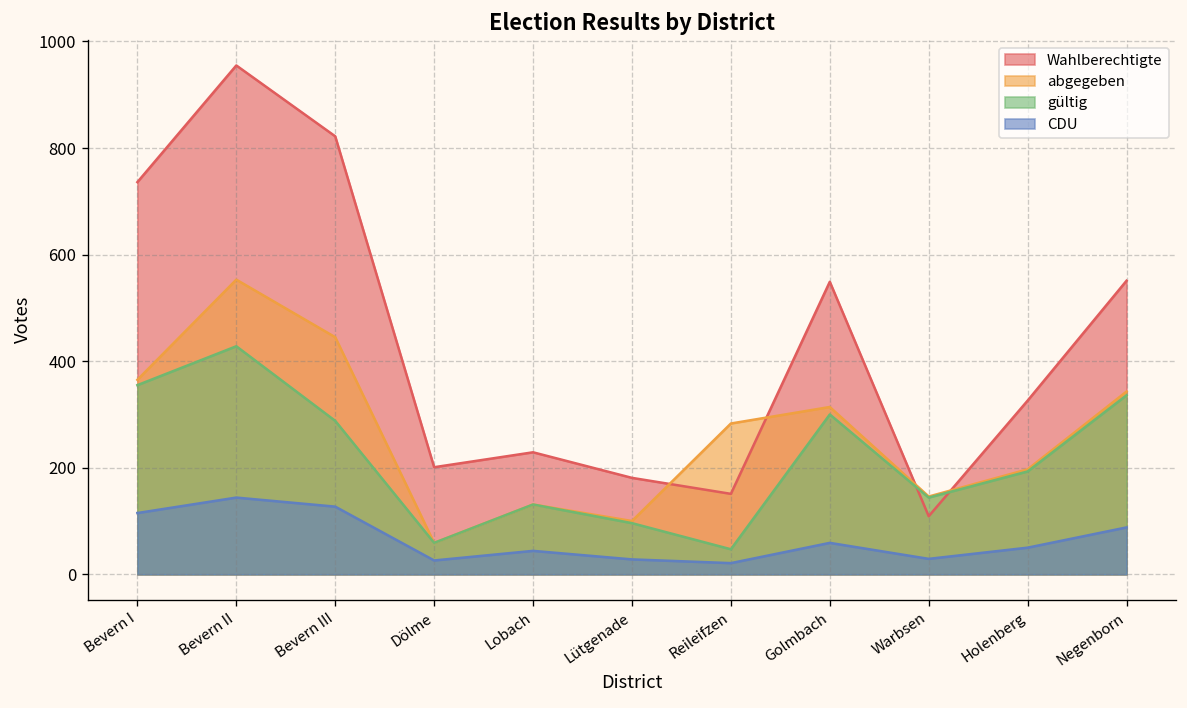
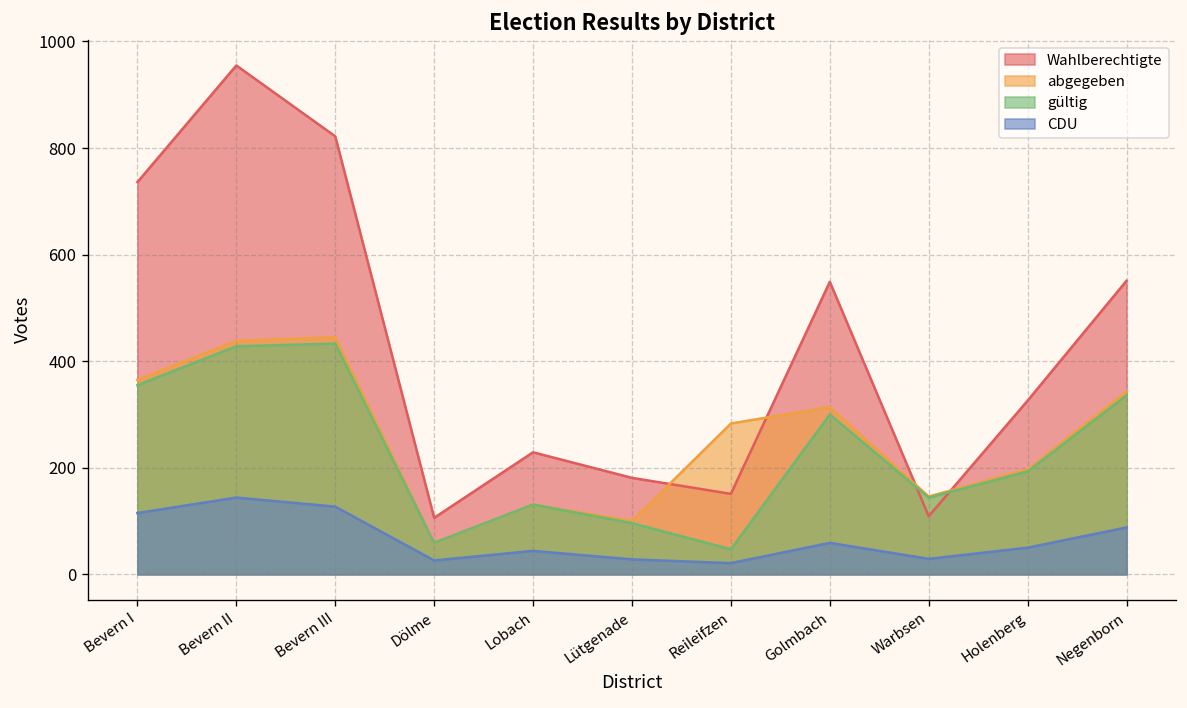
abgegeben, Bevern II: 550 -> 440
gültig, Bevern III: 290 -> 430
Wahlberechtigte, Dölme: 200 -> 110
